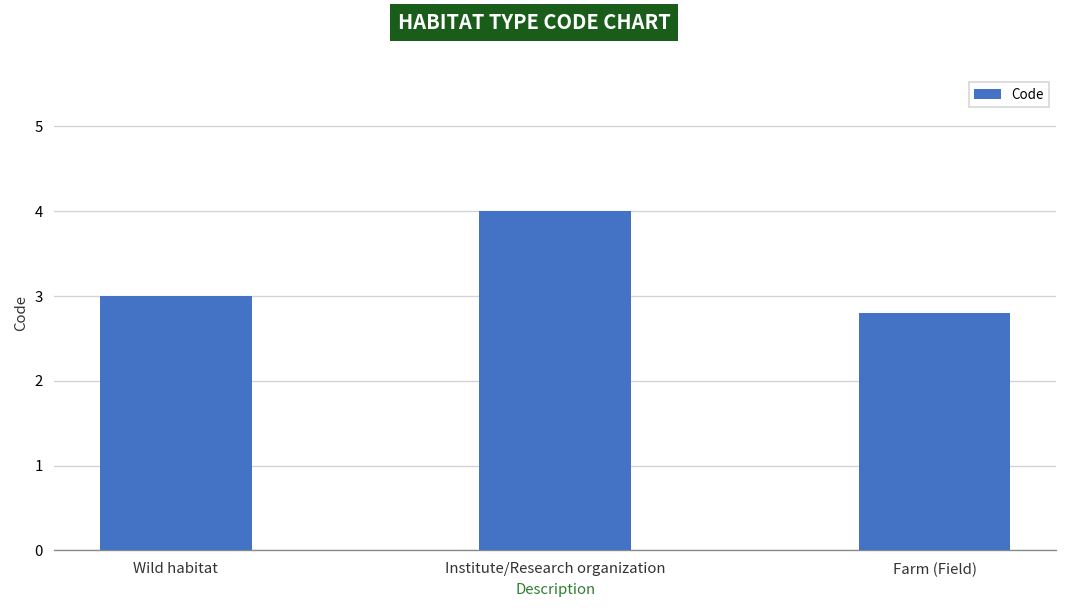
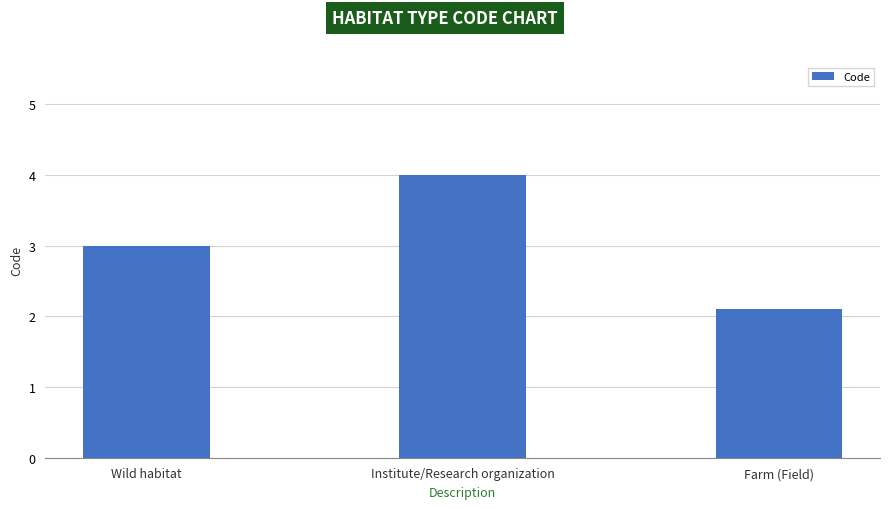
Farm (Field): 2.8 -> 2.1
